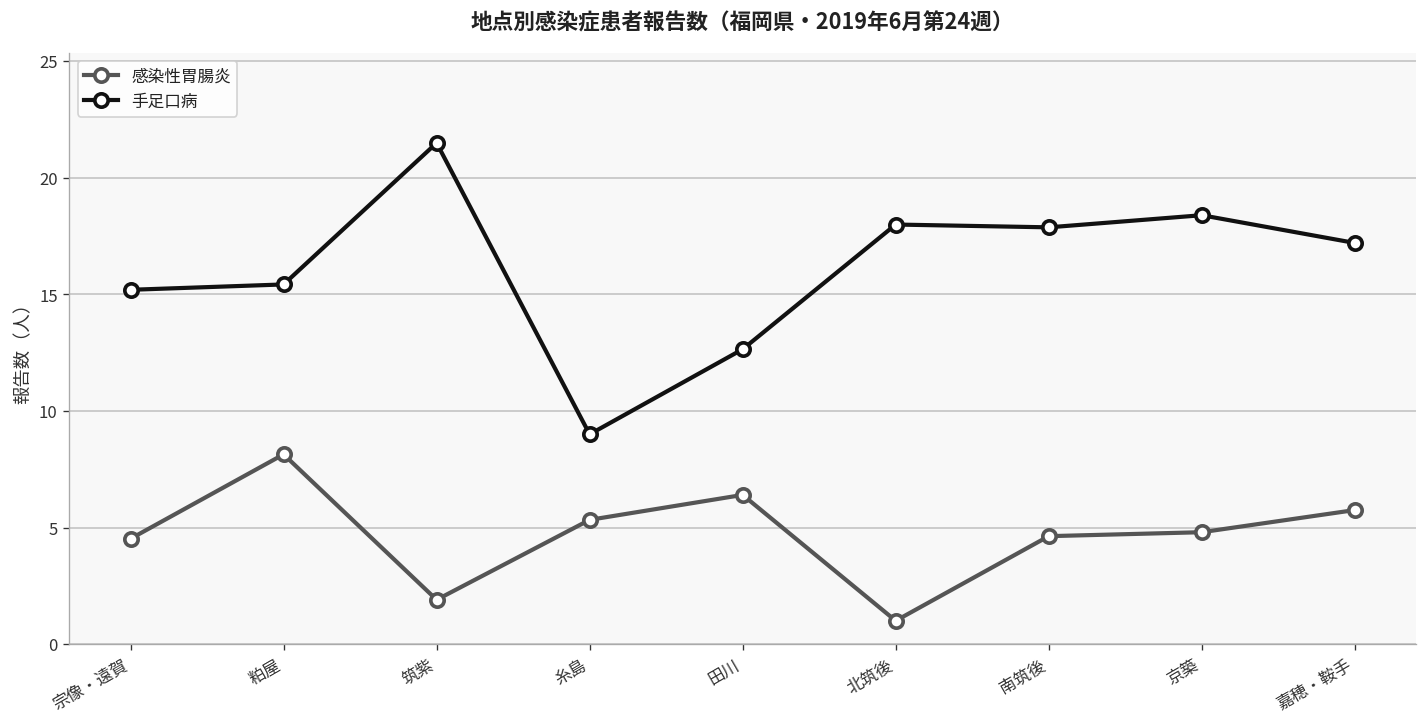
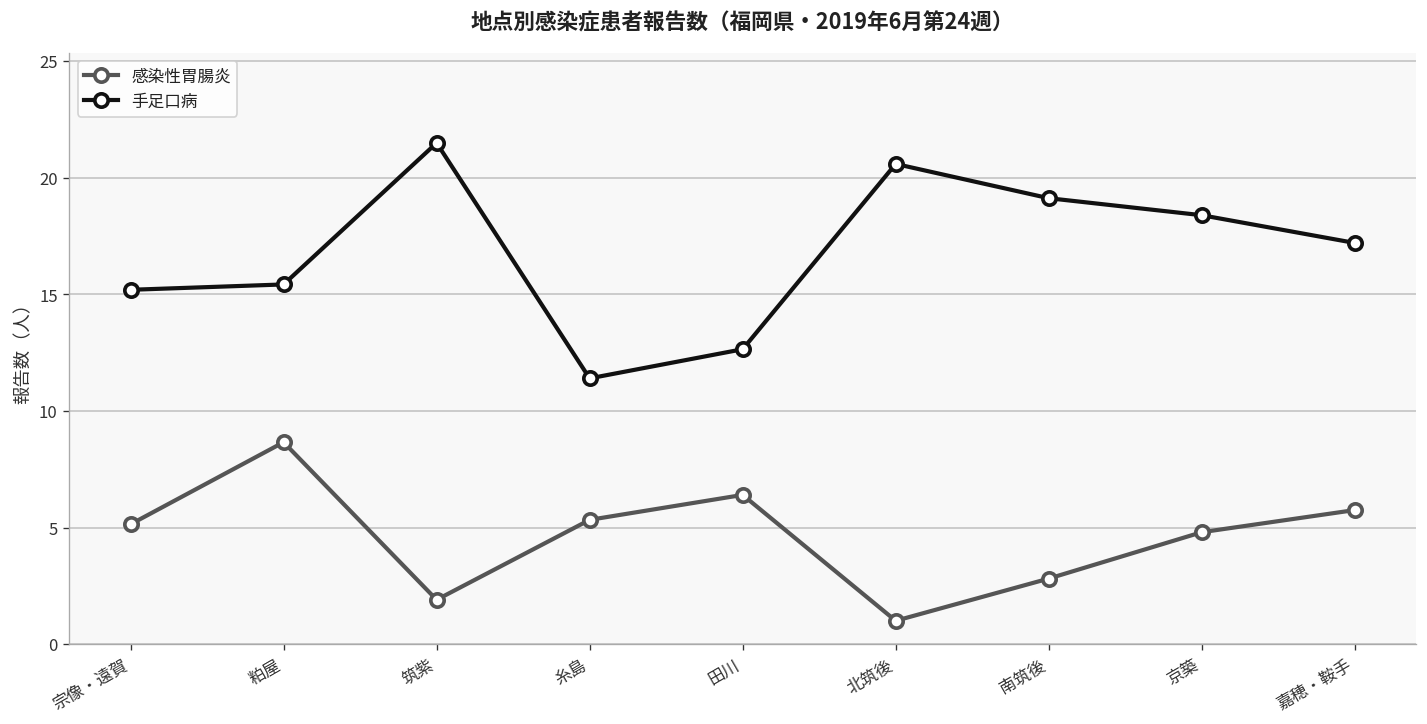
感染性胃腸炎, 宗像・遠賀: 4.5 -> 5.1
感染性胃腸炎, 粕屋: 8.1 -> 8.7
手足口病, 糸島: 9.0 -> 11.4
手足口病, 北筑後: 18.0 -> 20.6
感染性胃腸炎, 南筑後: 4.6 -> 2.8
手足口病, 南筑後: 17.9 -> 19.1
